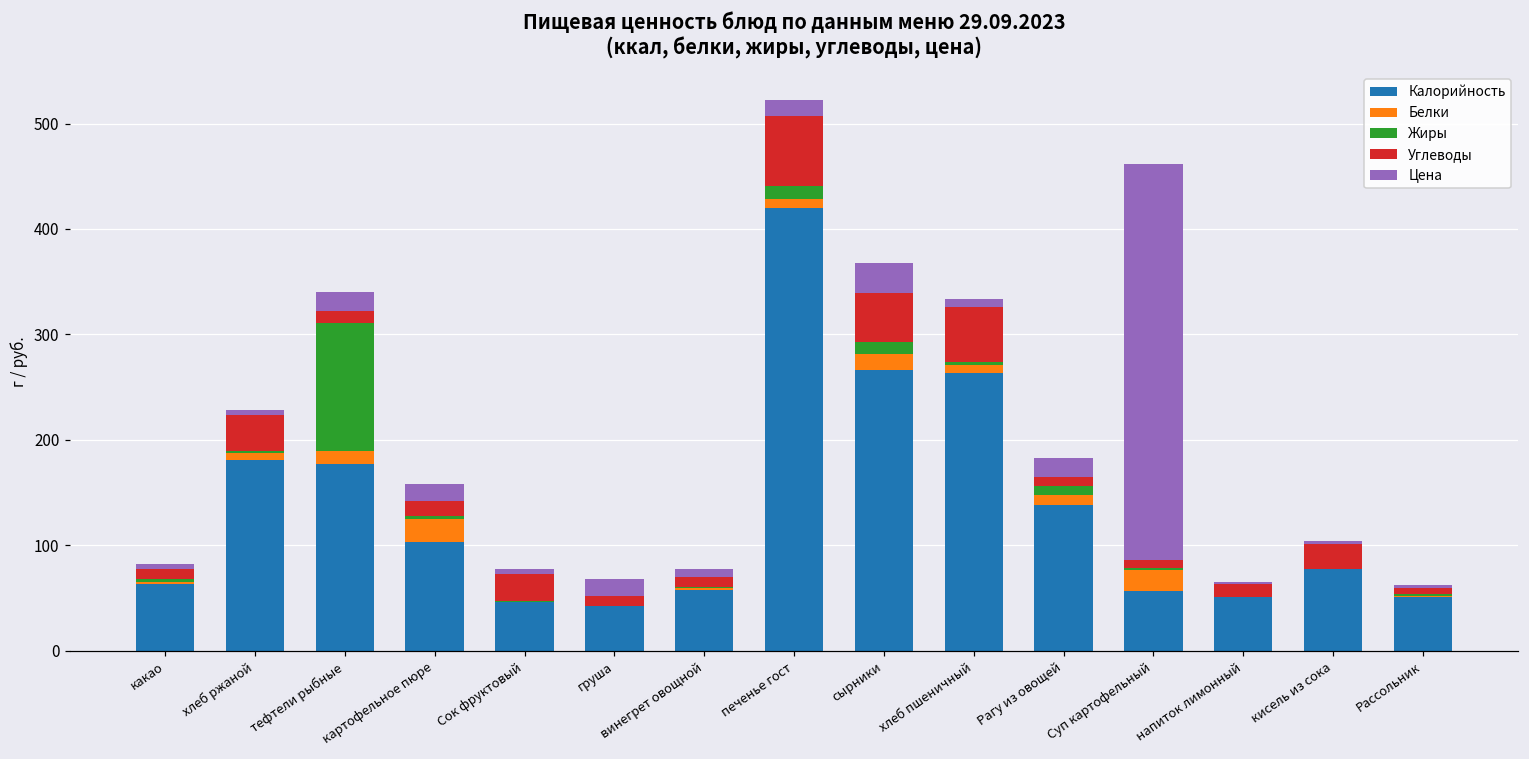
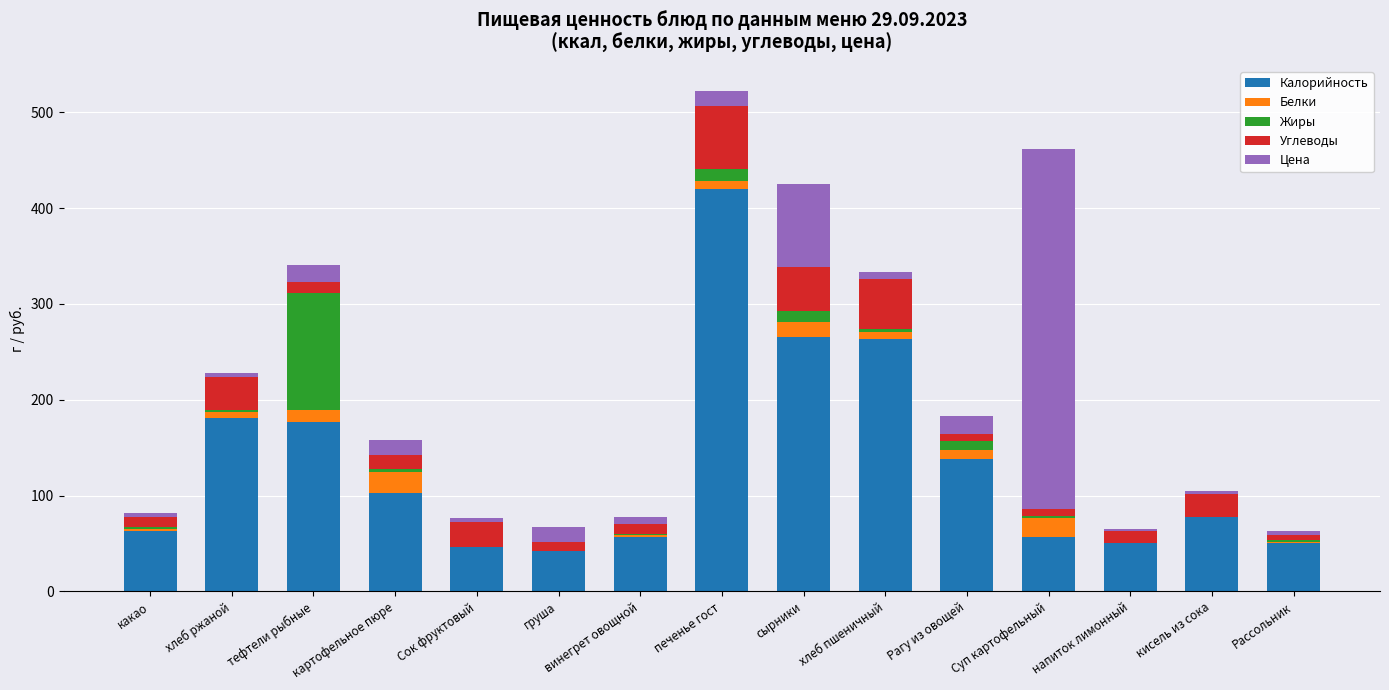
Цена, сырники: 30 -> 90
